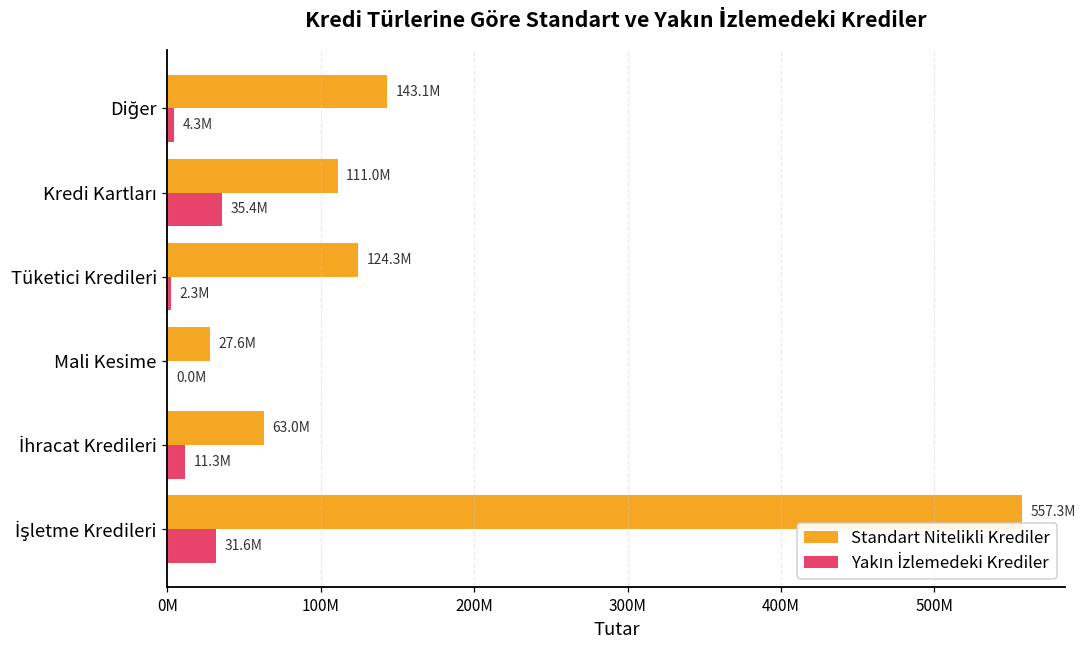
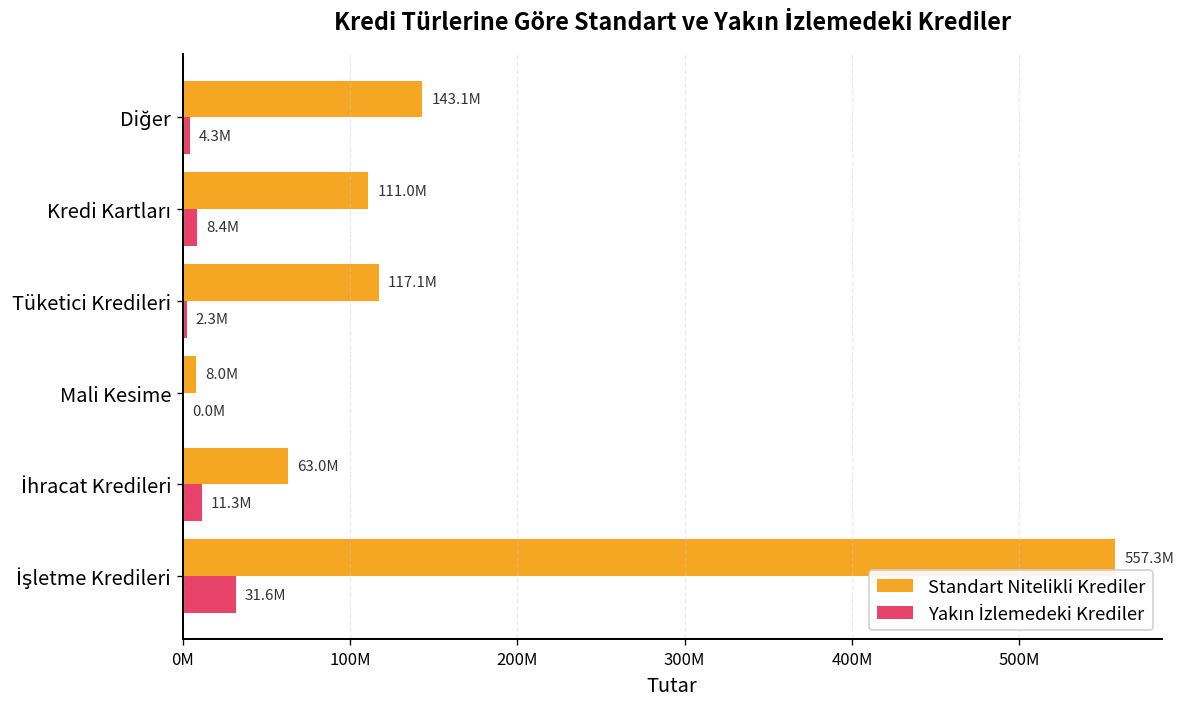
Yakın İzlemedeki Krediler, Kredi Kartları: 35.4M -> 8.4M
Standart Nitelikli Krediler, Tüketici Kredileri: 124.3M -> 117.1M
Standart Nitelikli Krediler, Mali Kesime: 27.6M -> 8.0M
